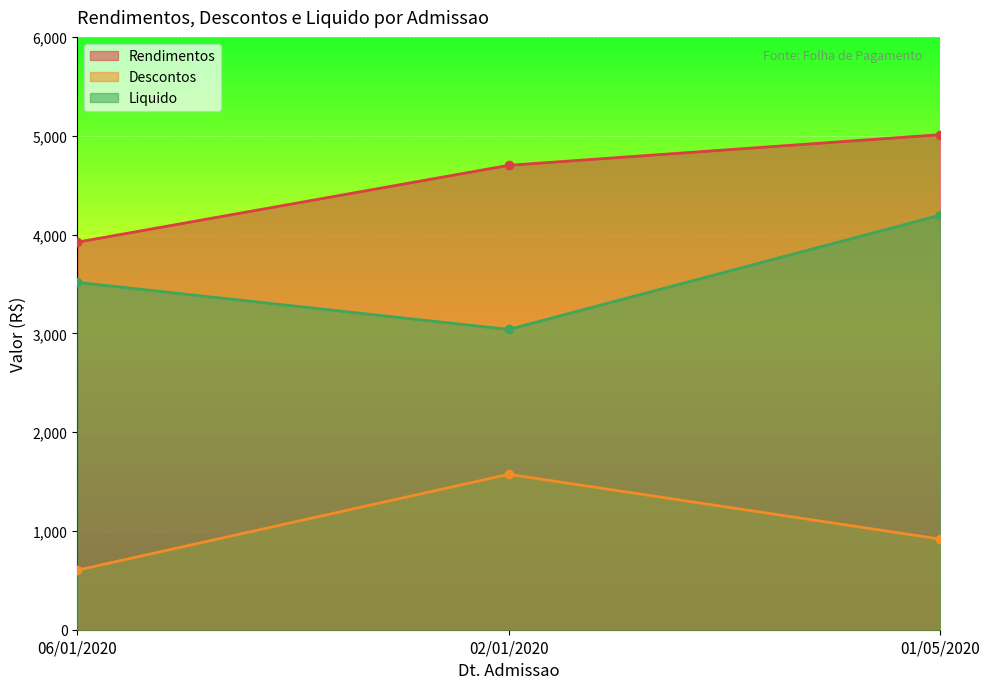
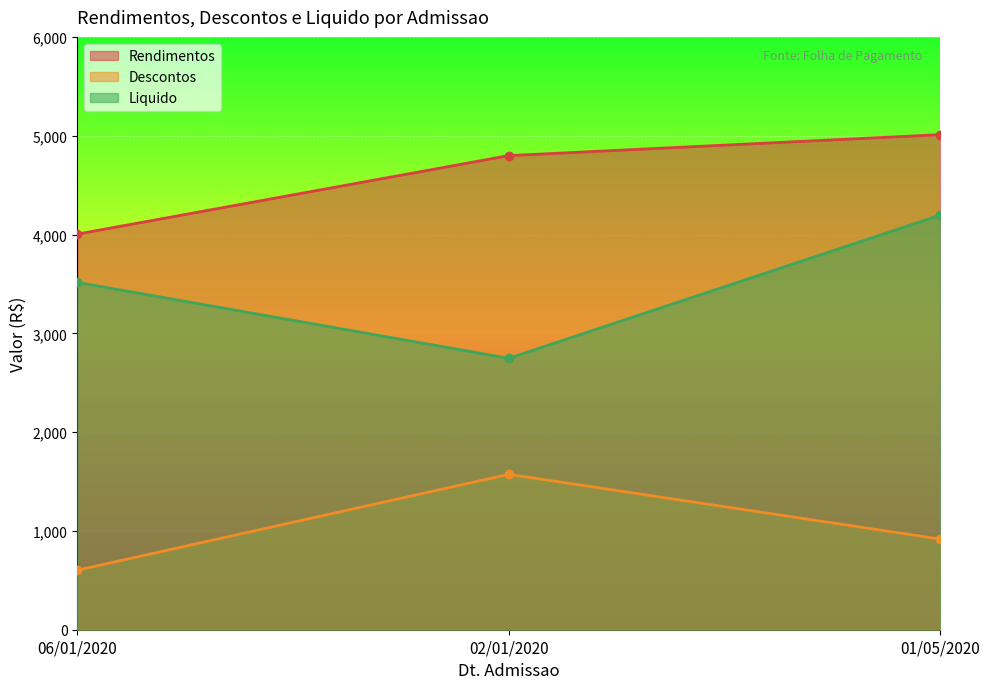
Rendimentos, 06/01/2020: 3,900 -> 4,000
Rendimentos, 02/01/2020: 4,700 -> 4,800
Liquido, 02/01/2020: 3,000 -> 2,700
